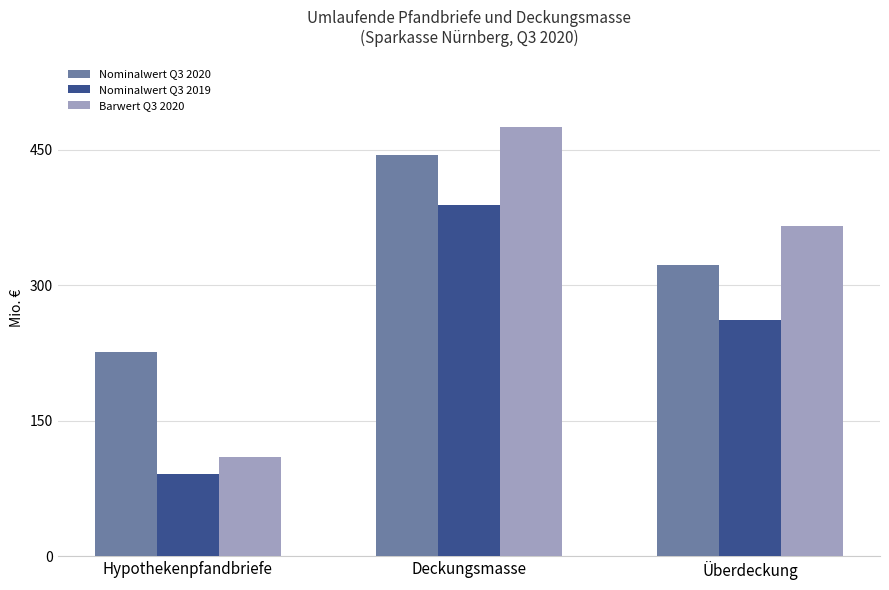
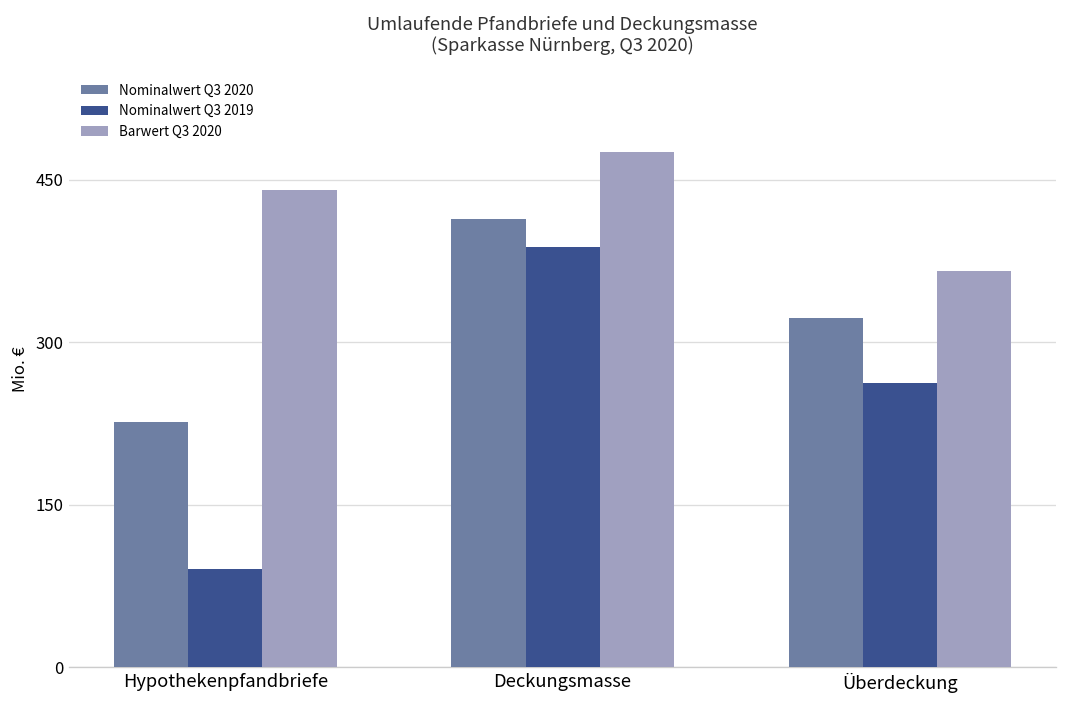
Barwert Q3 2020, Hypothekenpfandbriefe: 110 -> 440
Nominalwert Q3 2020, Deckungsmasse: 440 -> 410
